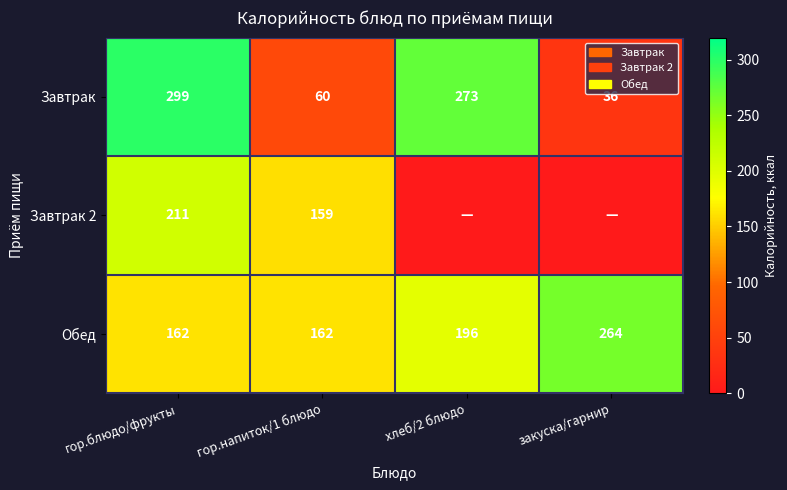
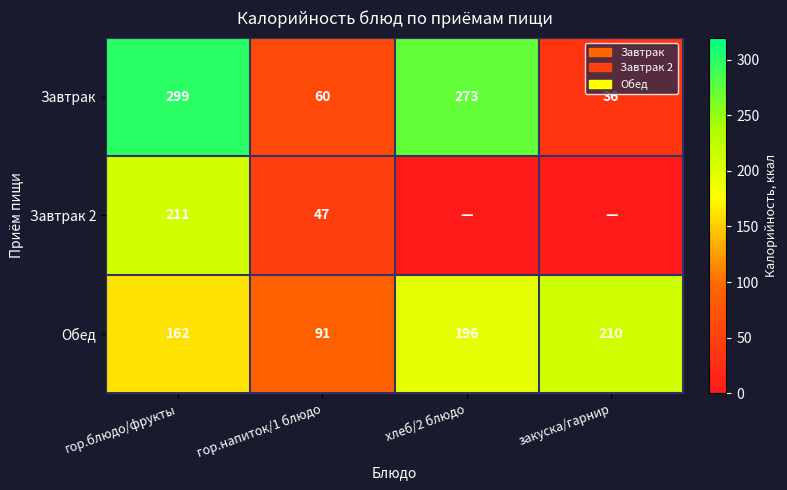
Завтрак 2, гор.напиток/1 блюдо: 159 -> 47
Обед, гор.напиток/1 блюдо: 162 -> 91
Обед, закуска/гарнир: 264 -> 210
